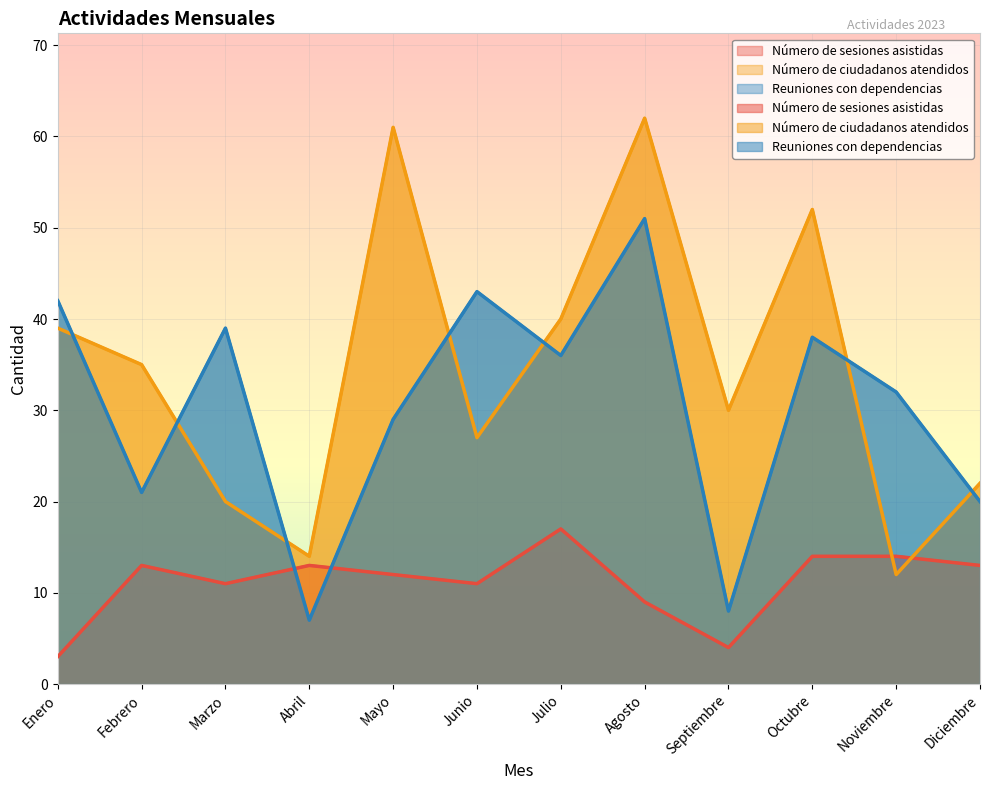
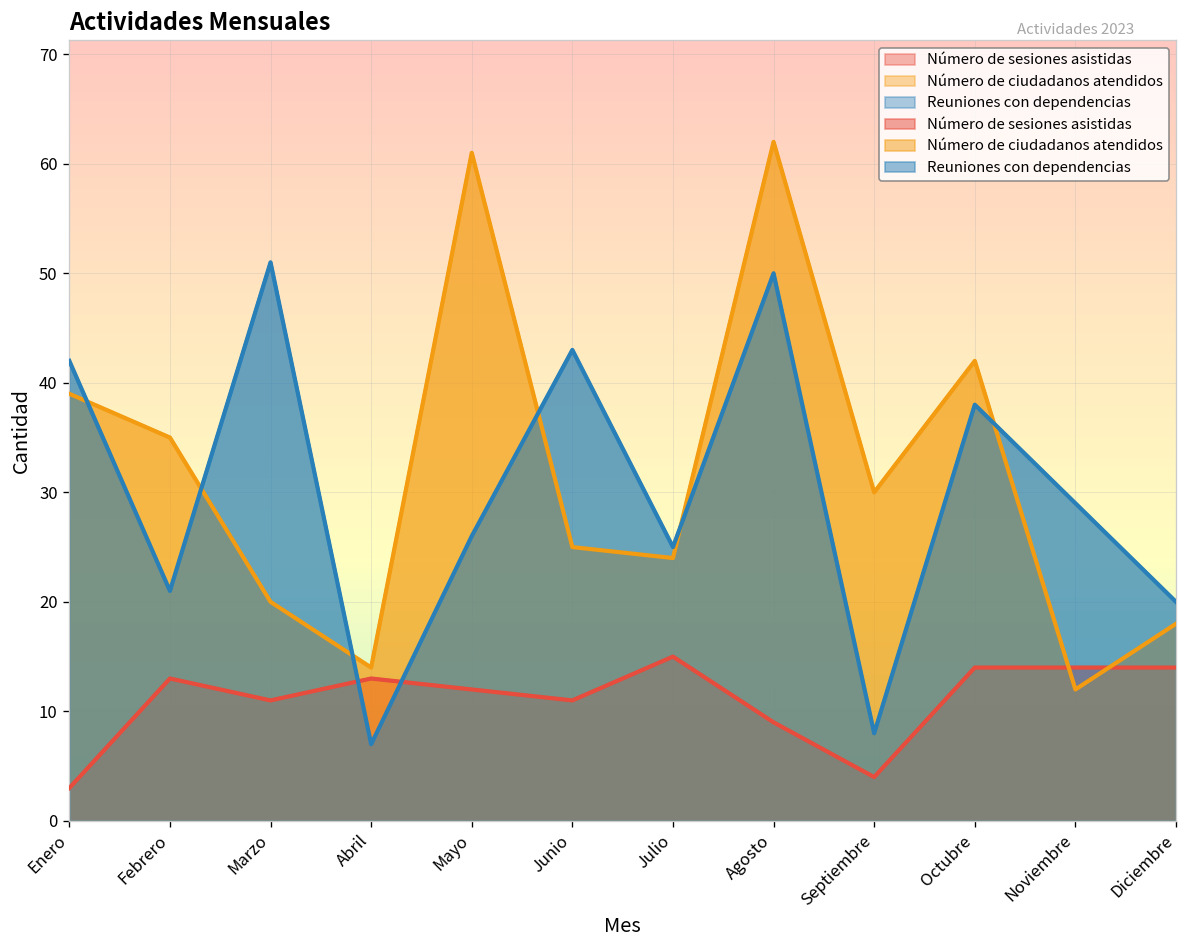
Reuniones con dependencias, Marzo: 39 -> 51
Reuniones con dependencias, Mayo: 29 -> 26
Número de ciudadanos atendidos, Junio: 27 -> 25
Número de sesiones asistidas, Julio: 17 -> 15
Número de ciudadanos atendidos, Julio: 40 -> 24
Reuniones con dependencias, Julio: 36 -> 25
Reuniones con dependencias, Agosto: 51 -> 50
Número de ciudadanos atendidos, Octubre: 52 -> 42
Reuniones con dependencias, Noviembre: 32 -> 29
Número de sesiones asistidas, Diciembre: 13 -> 14
Número de ciudadanos atendidos, Diciembre: 22 -> 18
